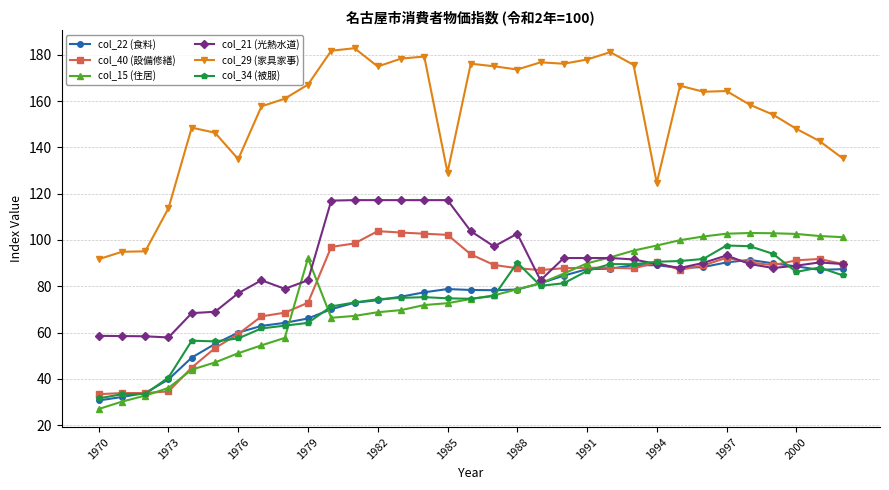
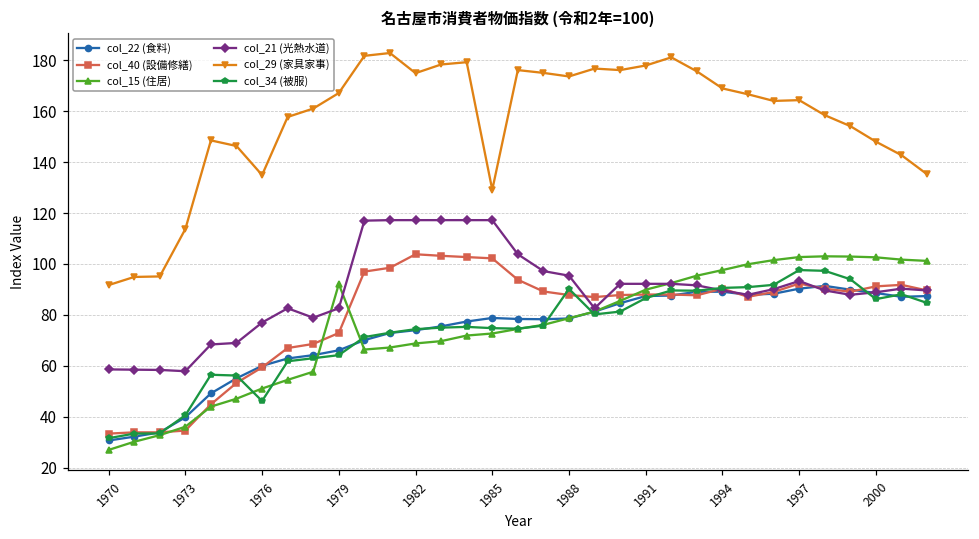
col_34 (被服), 1976: 58 -> 46
col_21 (光熱水道), 1988: 103 -> 95
col_29 (家具家事), 1994: 125 -> 169
